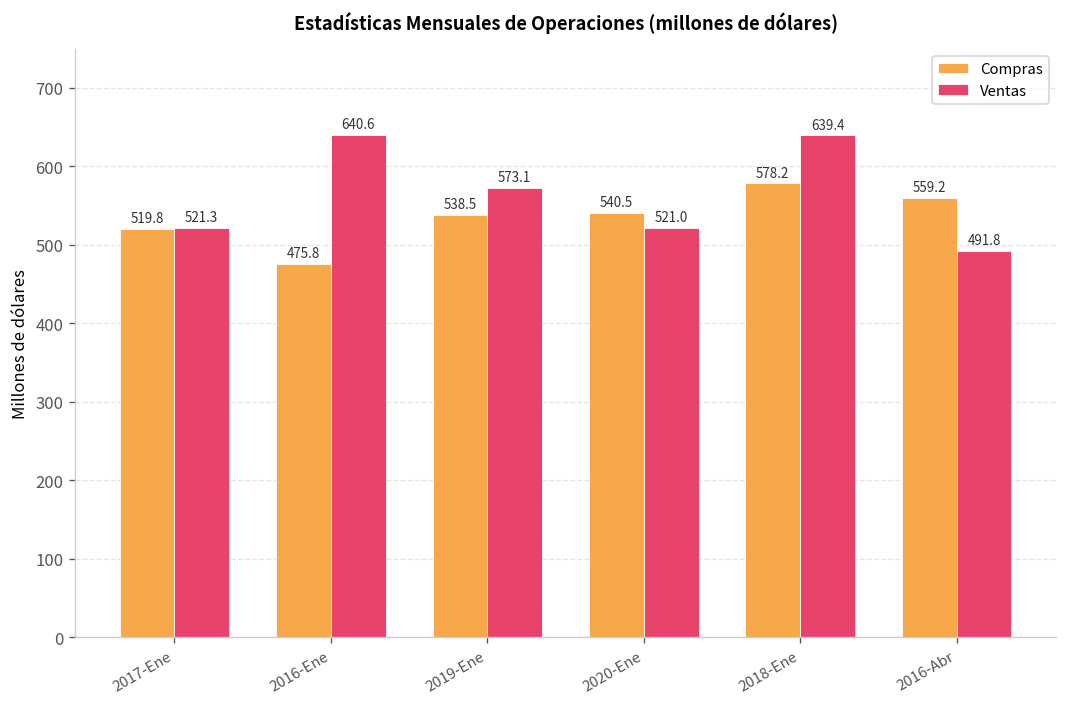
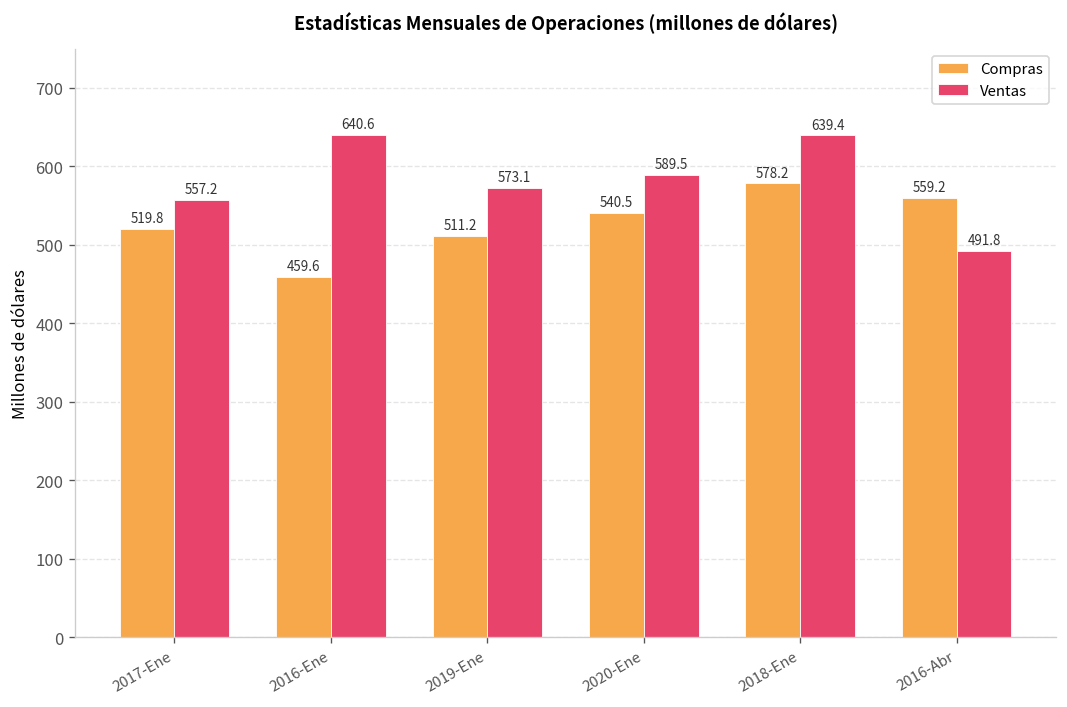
Ventas, 2017-Ene: 521.3 -> 557.2
Compras, 2016-Ene: 475.8 -> 459.6
Compras, 2019-Ene: 538.5 -> 511.2
Ventas, 2020-Ene: 521.0 -> 589.5
